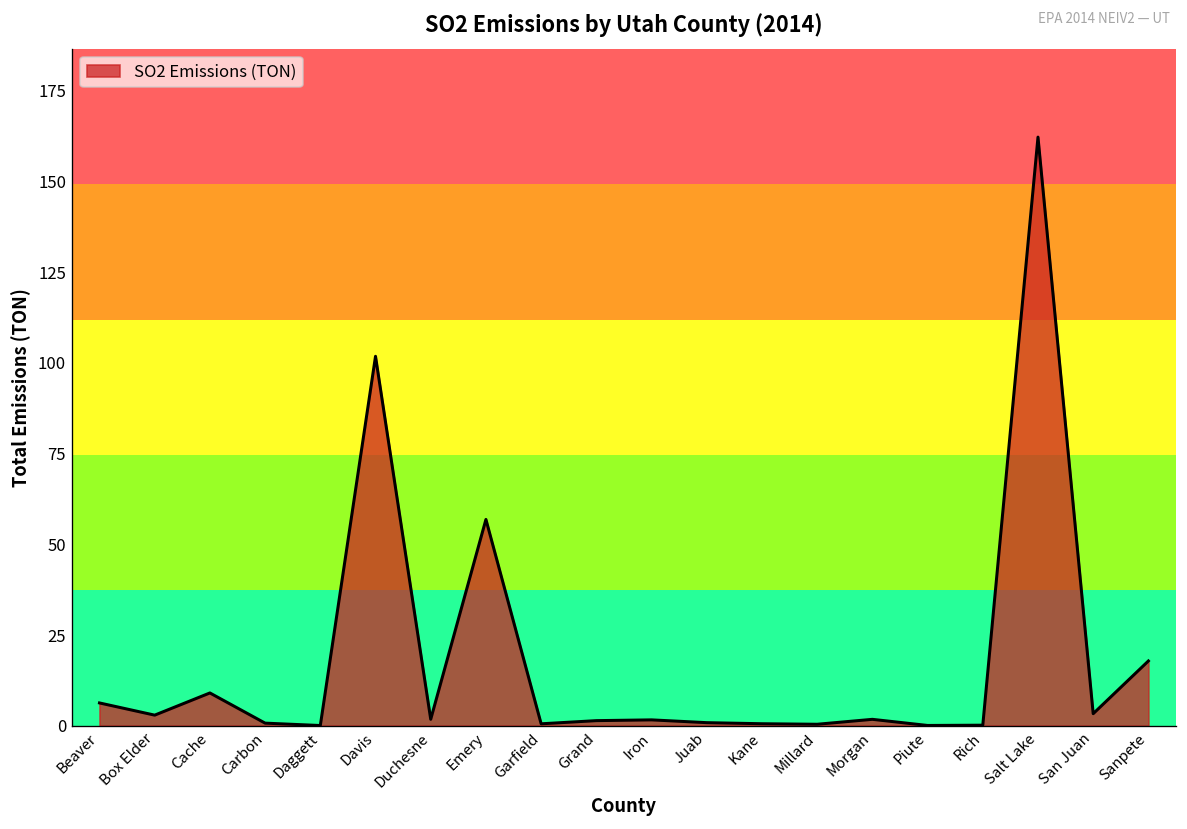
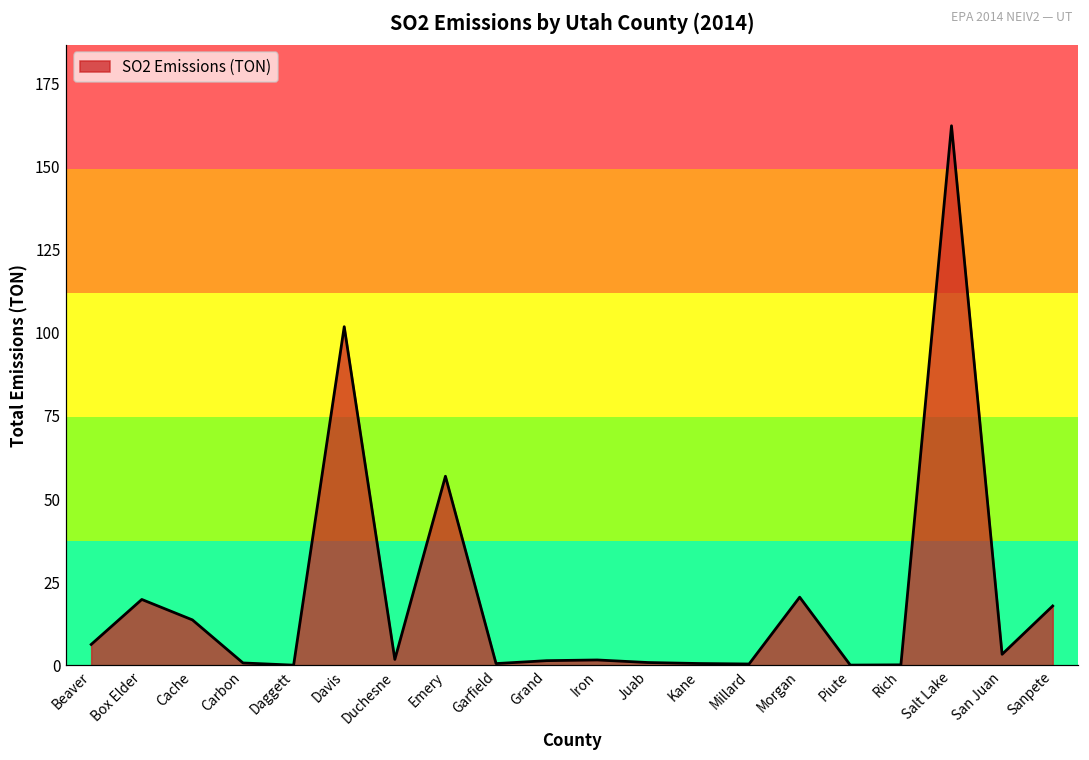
Box Elder: 3 -> 20
Cache: 9 -> 14
Morgan: 2 -> 20
